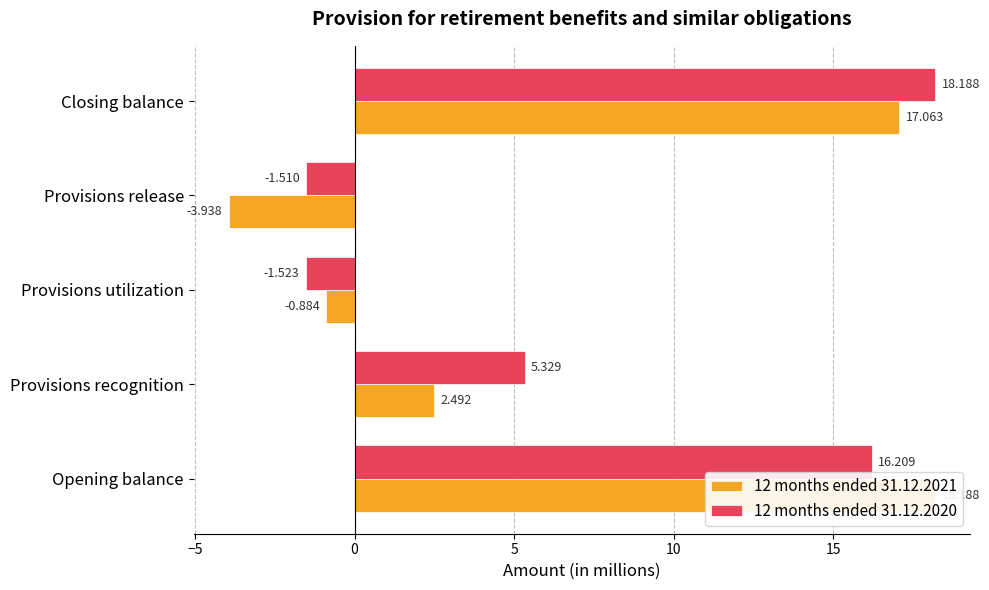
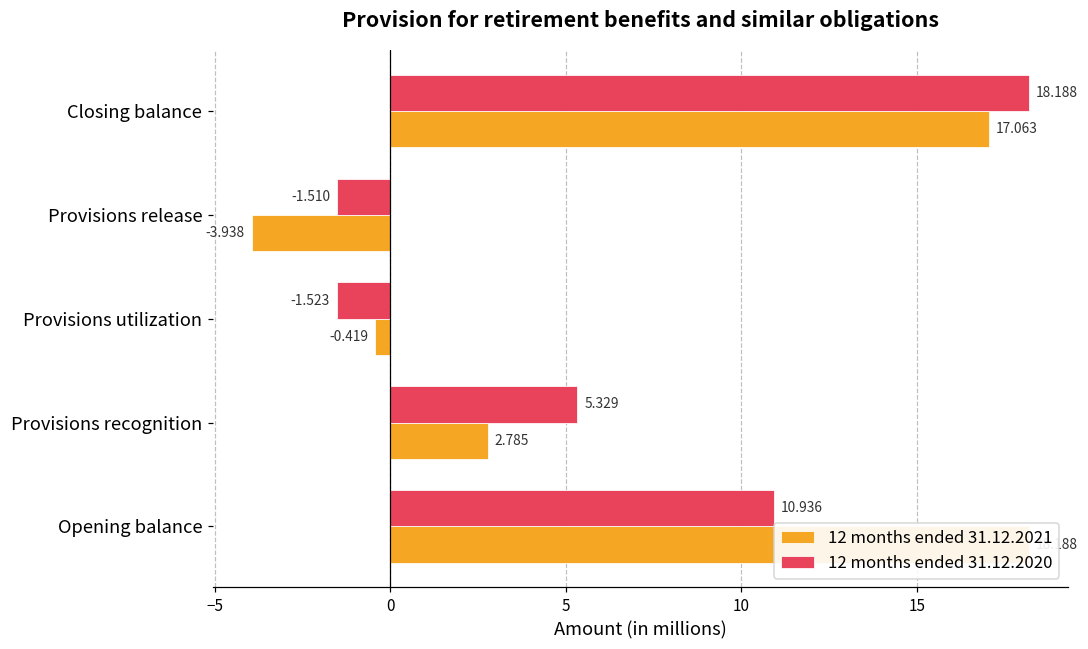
12 months ended 31.12.2021, Provisions utilization: -0.884 -> -0.419
12 months ended 31.12.2021, Provisions recognition: 2.492 -> 2.785
12 months ended 31.12.2020, Opening balance: 16.209 -> 10.936
